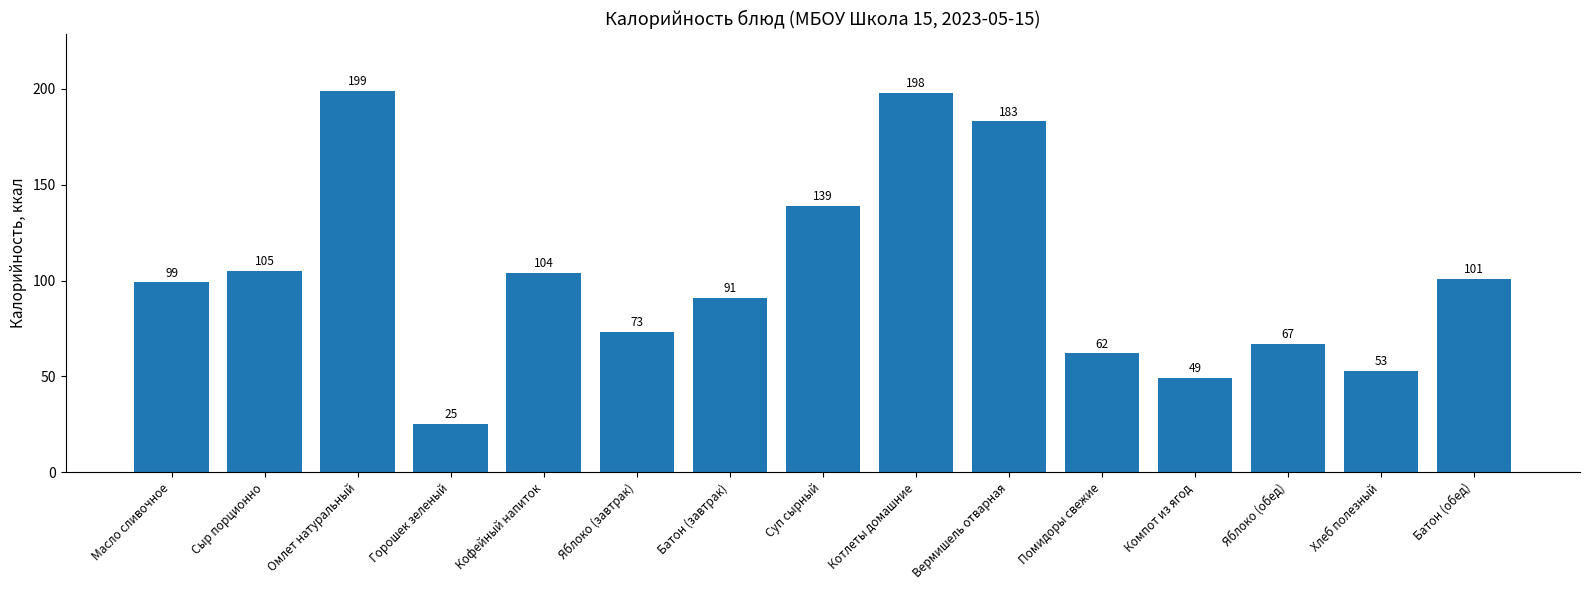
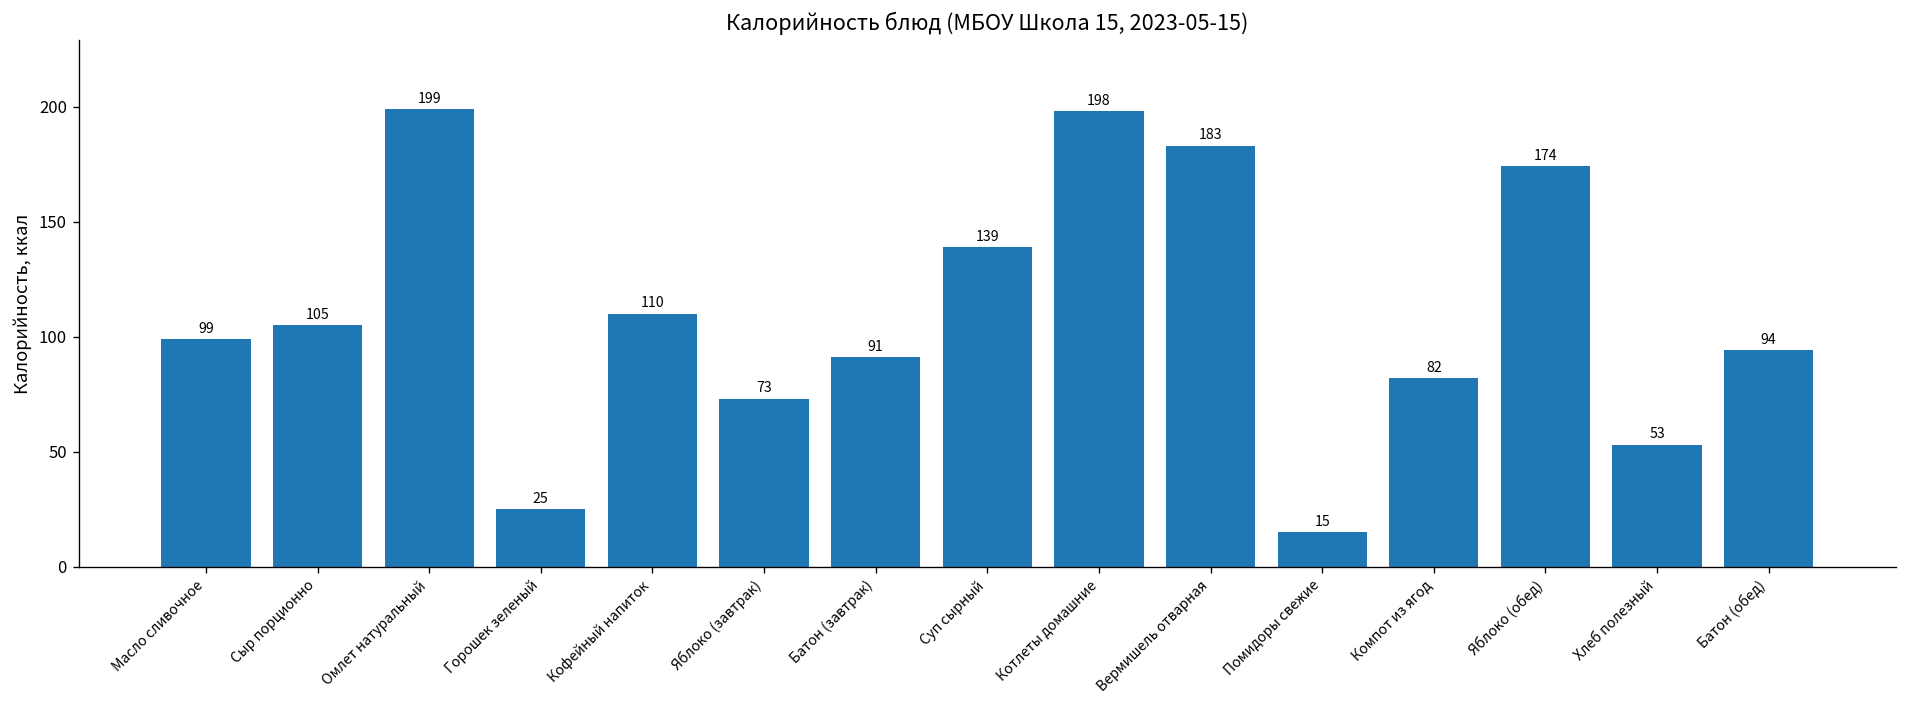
Кофейный напиток: 104 -> 110
Помидоры свежие: 62 -> 15
Компот из ягод: 49 -> 82
Яблоко (обед): 67 -> 174
Батон (обед): 101 -> 94
